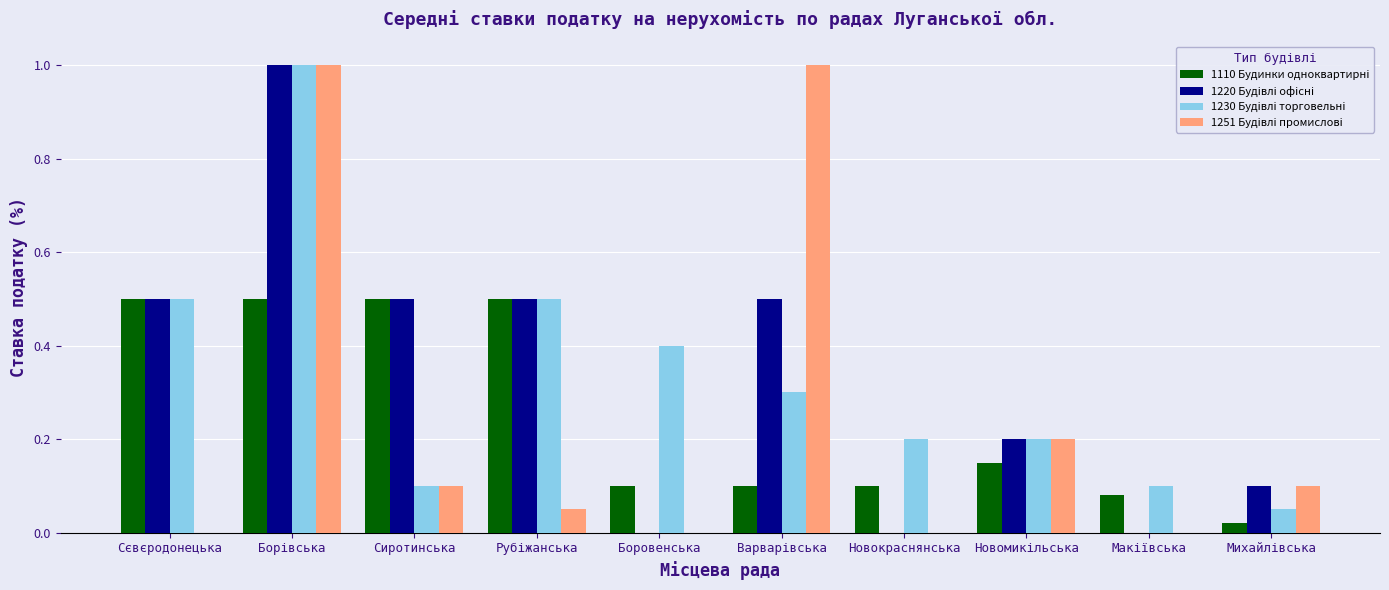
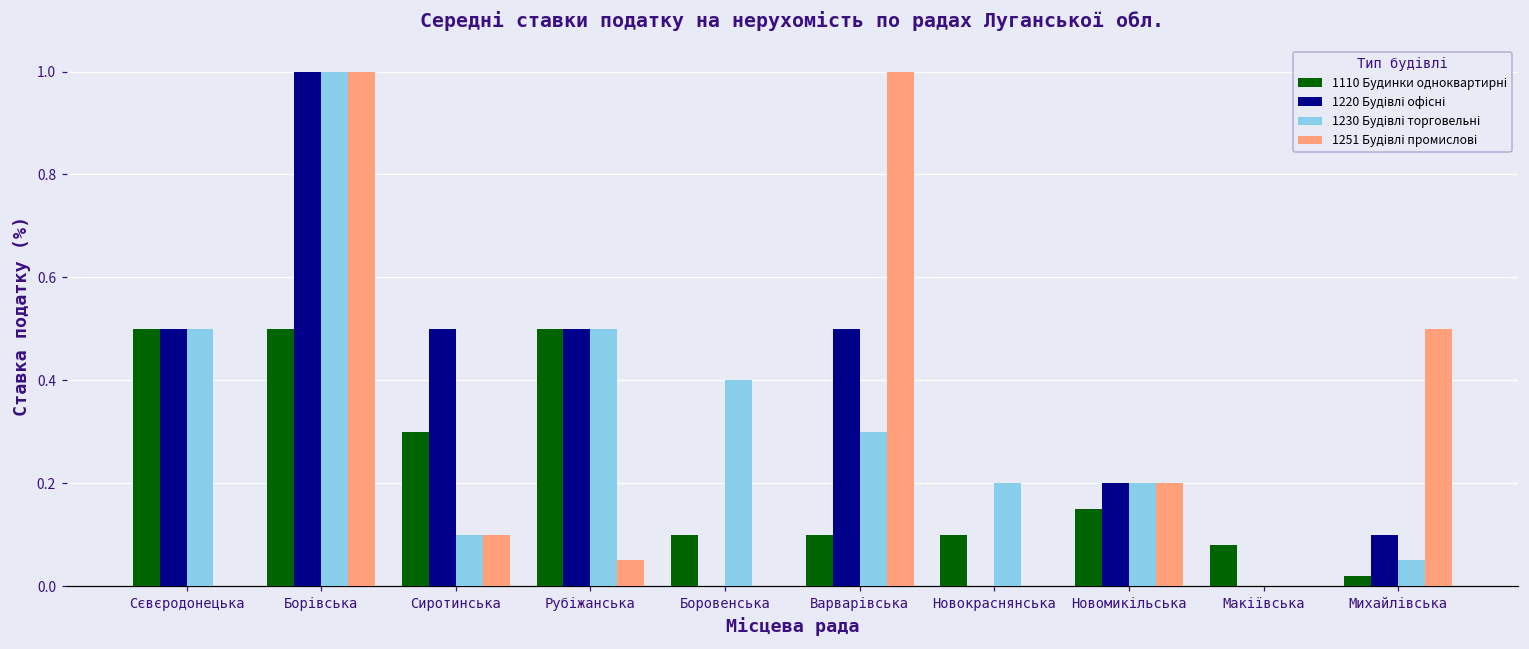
1110 Будинки одноквартирні, Сиротинська: 0.5 -> 0.3
1230 Будівлі торговельні, Макіївська: 0.1 -> 0.0
1251 Будівлі промислові, Михайлівська: 0.1 -> 0.5
